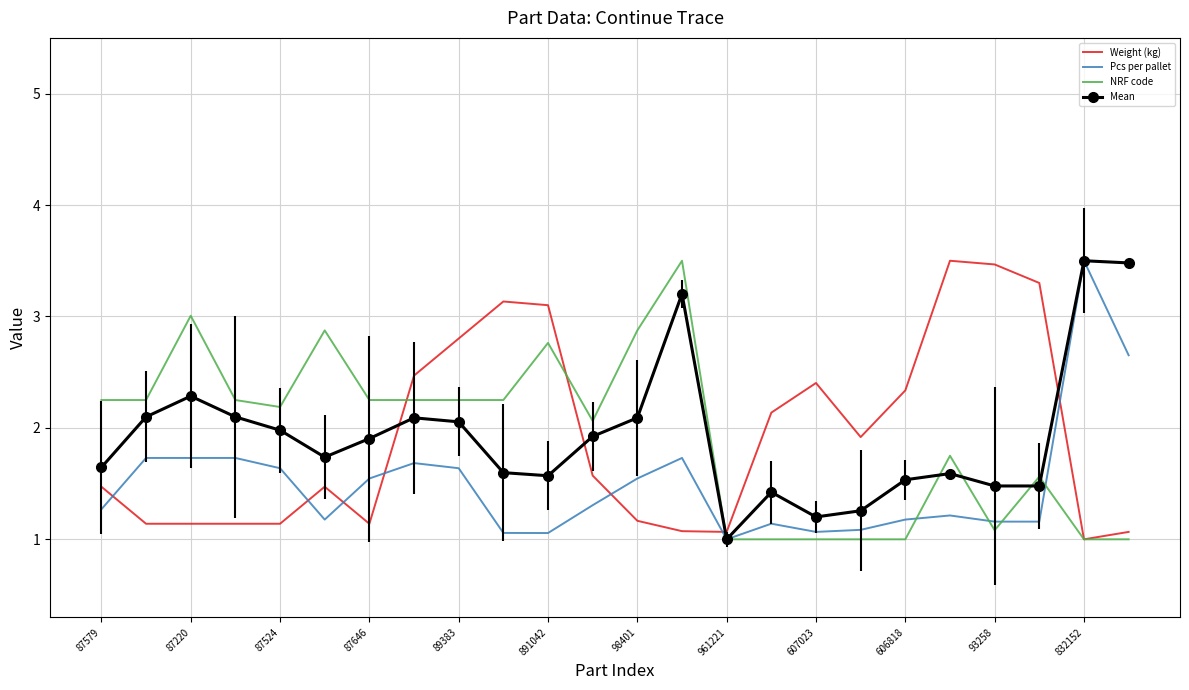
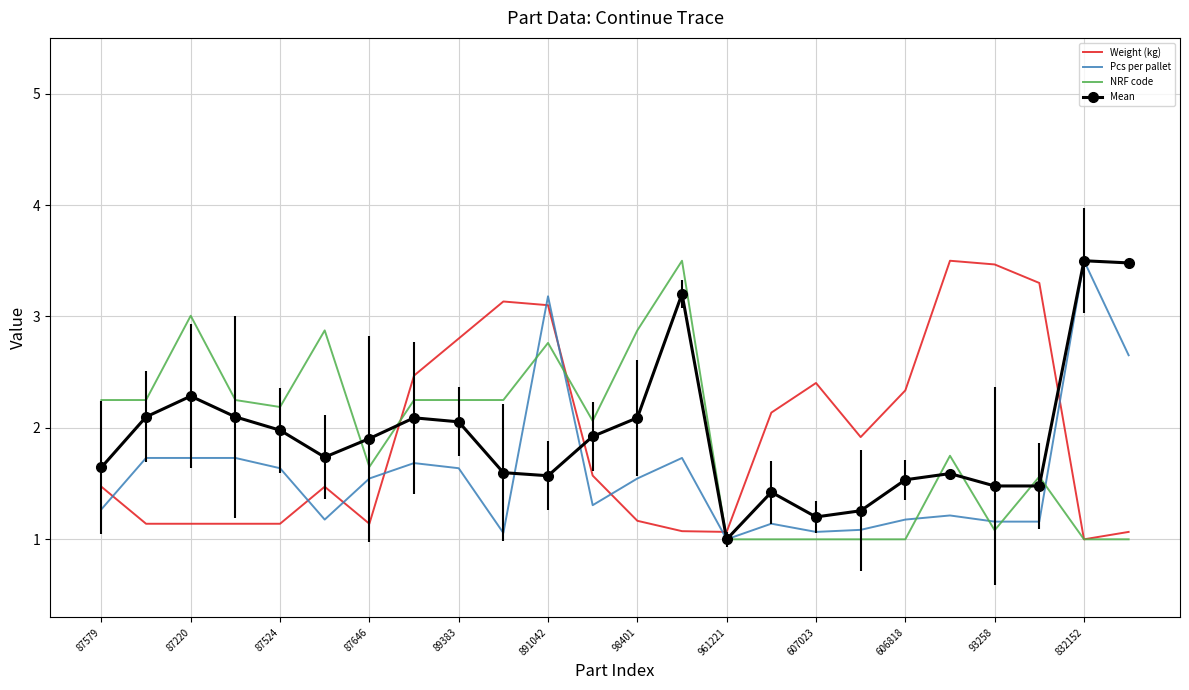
NRF code, 87646: 2.25 -> 1.65
Pcs per pallet, 891042: 1.06 -> 3.18
